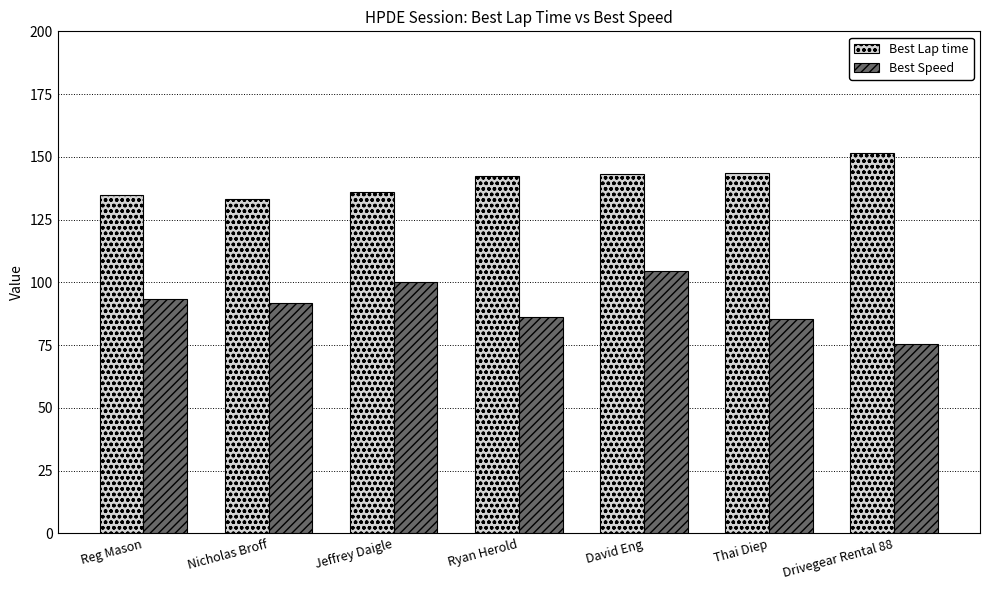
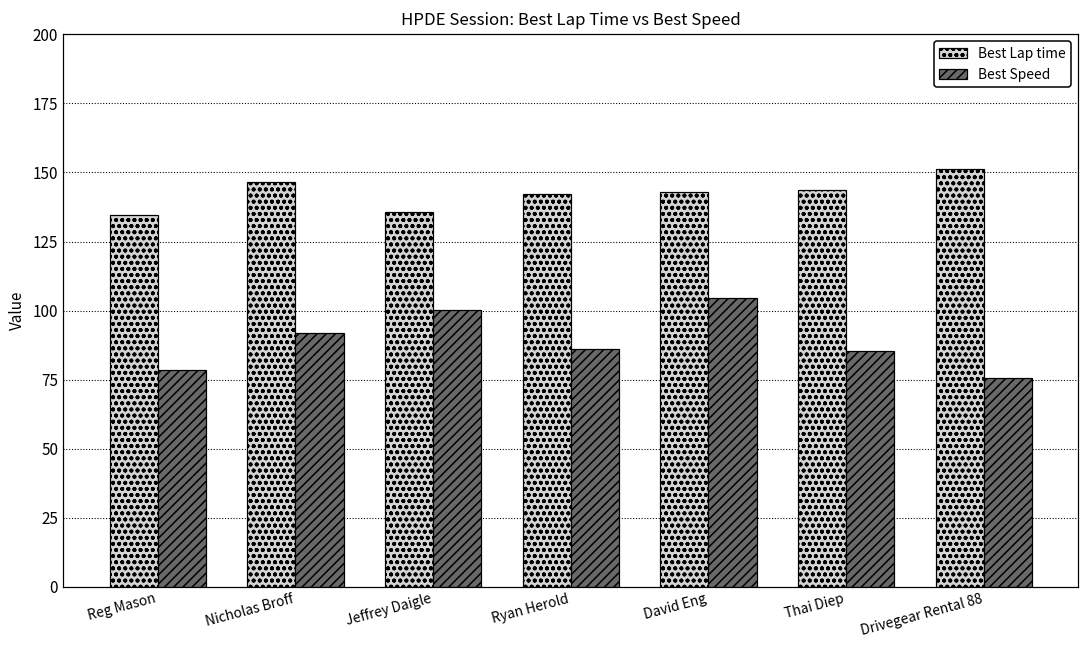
Best Speed, Reg Mason: 93 -> 78
Best Lap time, Nicholas Broff: 133 -> 146
